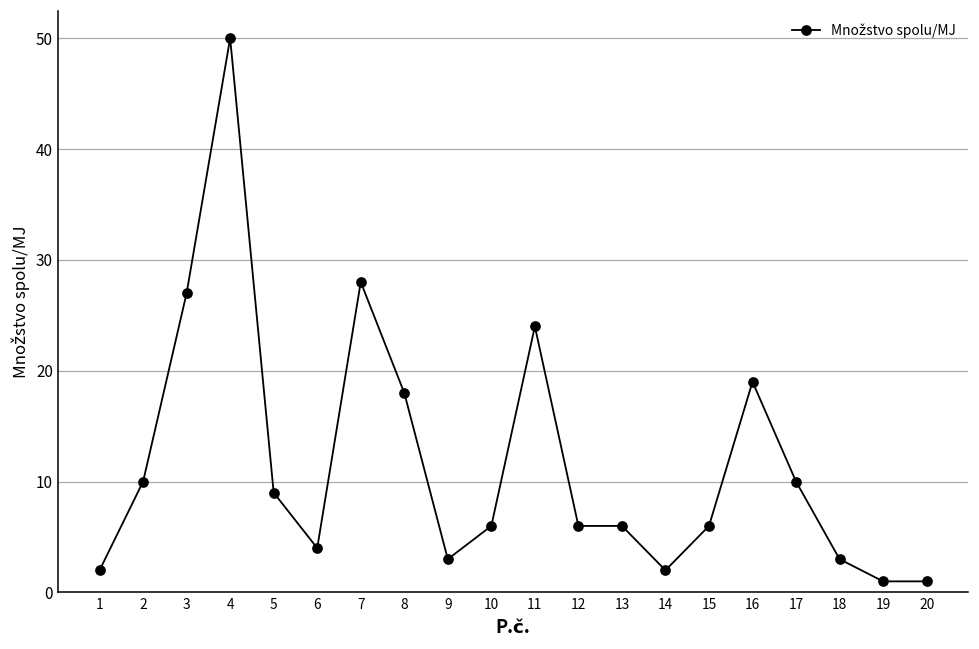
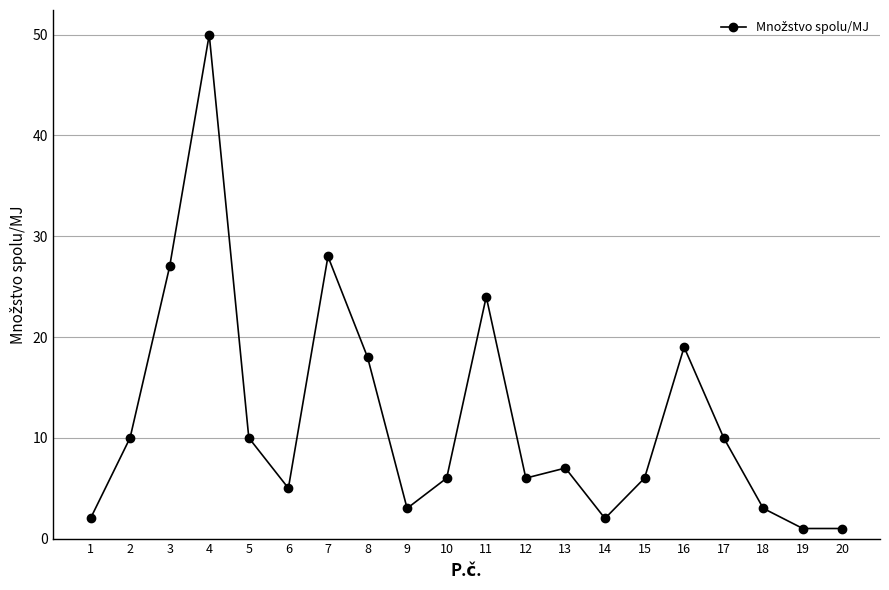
5: 9 -> 10
6: 4 -> 5
13: 6 -> 7
